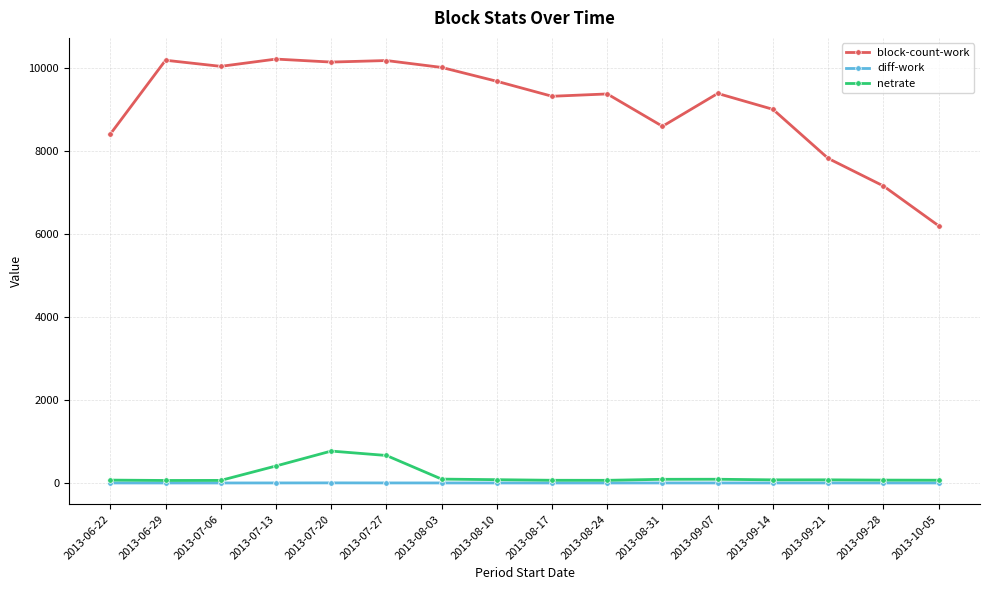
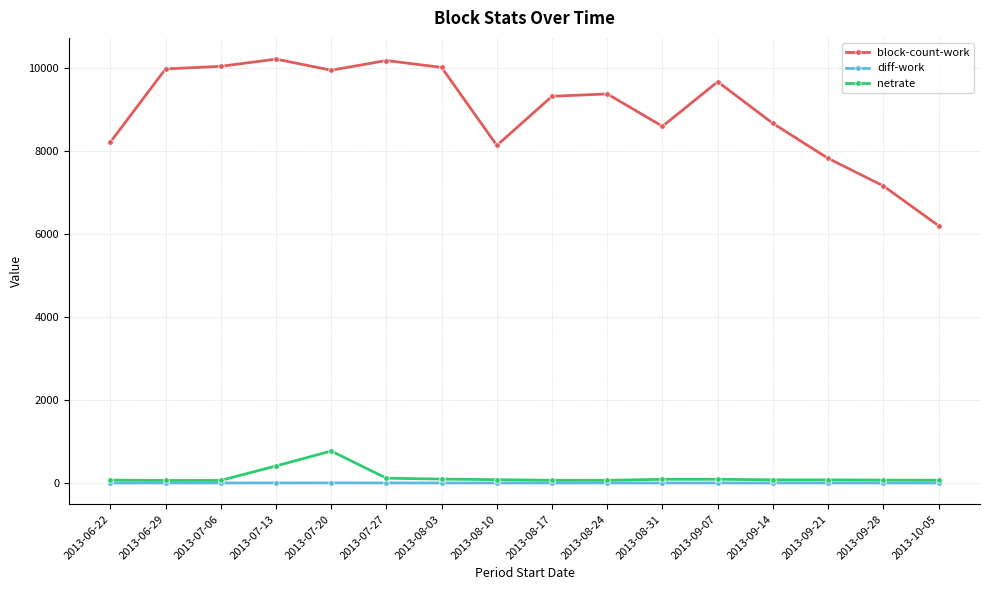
block-count-work, 2013-06-22: 8400 -> 8200
block-count-work, 2013-06-29: 10200 -> 10000
block-count-work, 2013-07-20: 10100 -> 9900
netrate, 2013-07-27: 700 -> 100
block-count-work, 2013-08-10: 9700 -> 8100
block-count-work, 2013-09-07: 9400 -> 9700
block-count-work, 2013-09-14: 9000 -> 8700
